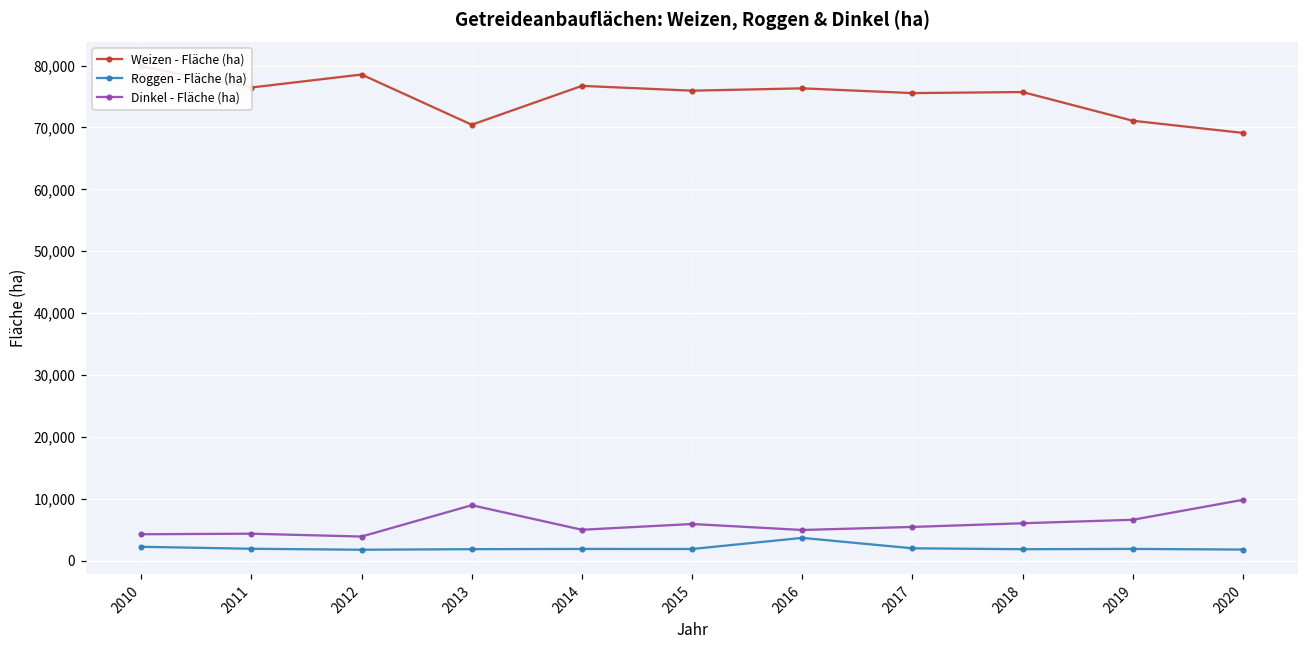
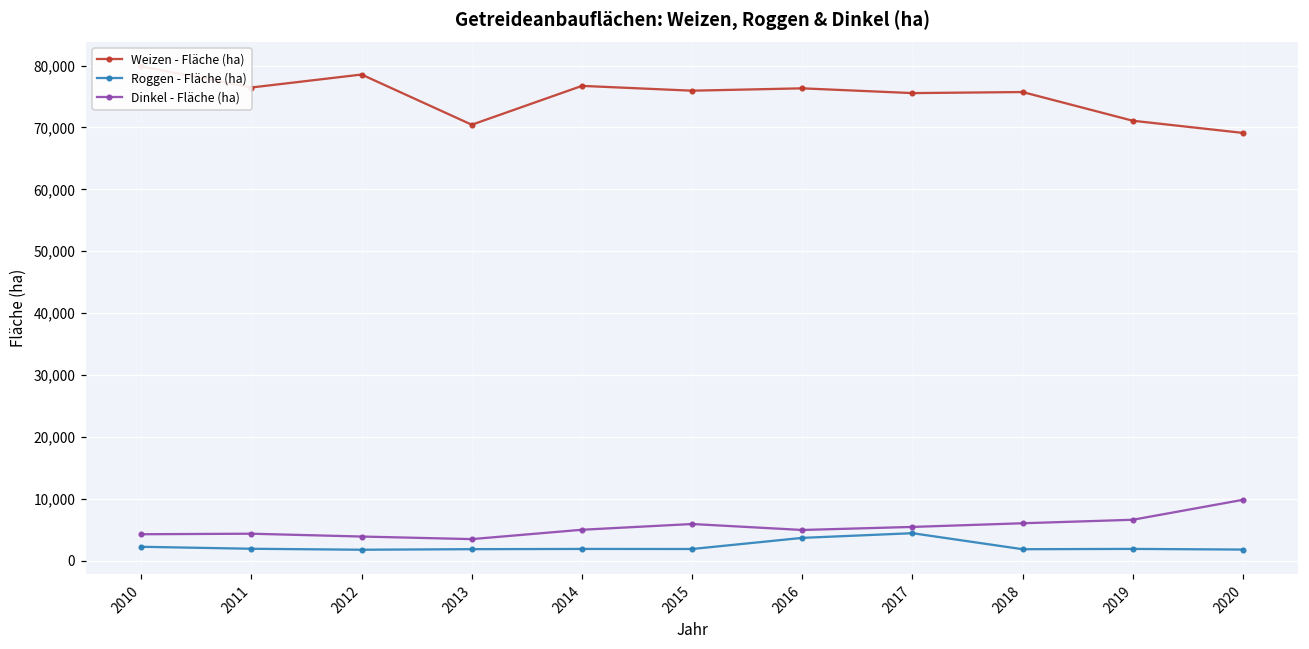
Dinkel - Fläche (ha), 2013: 9,000 -> 3,000
Roggen - Fläche (ha), 2017: 2,000 -> 4,000
